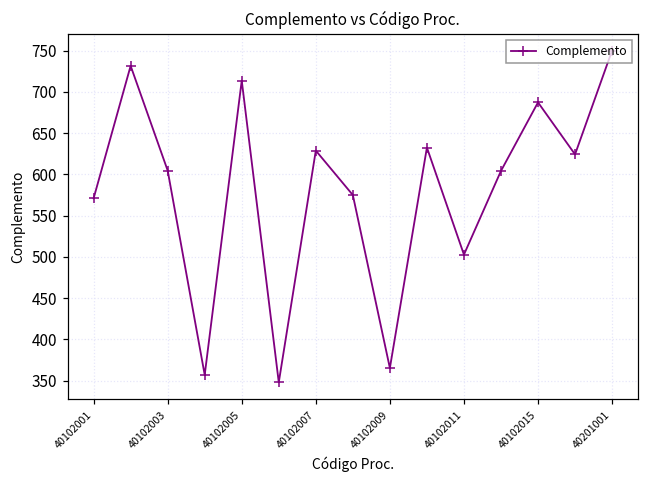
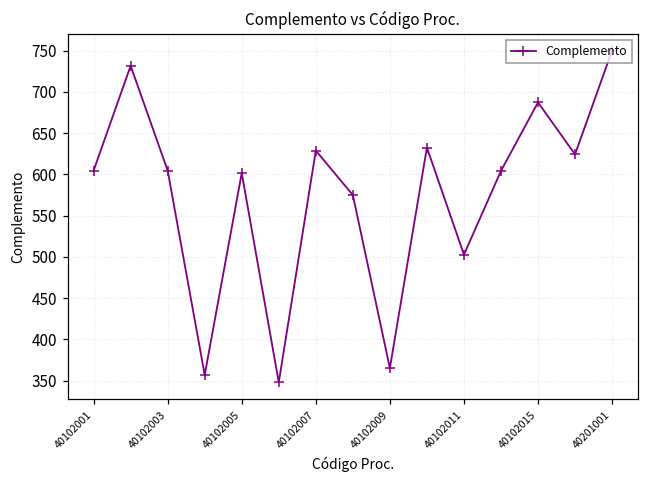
40102001: 570 -> 600
40102005: 710 -> 600
